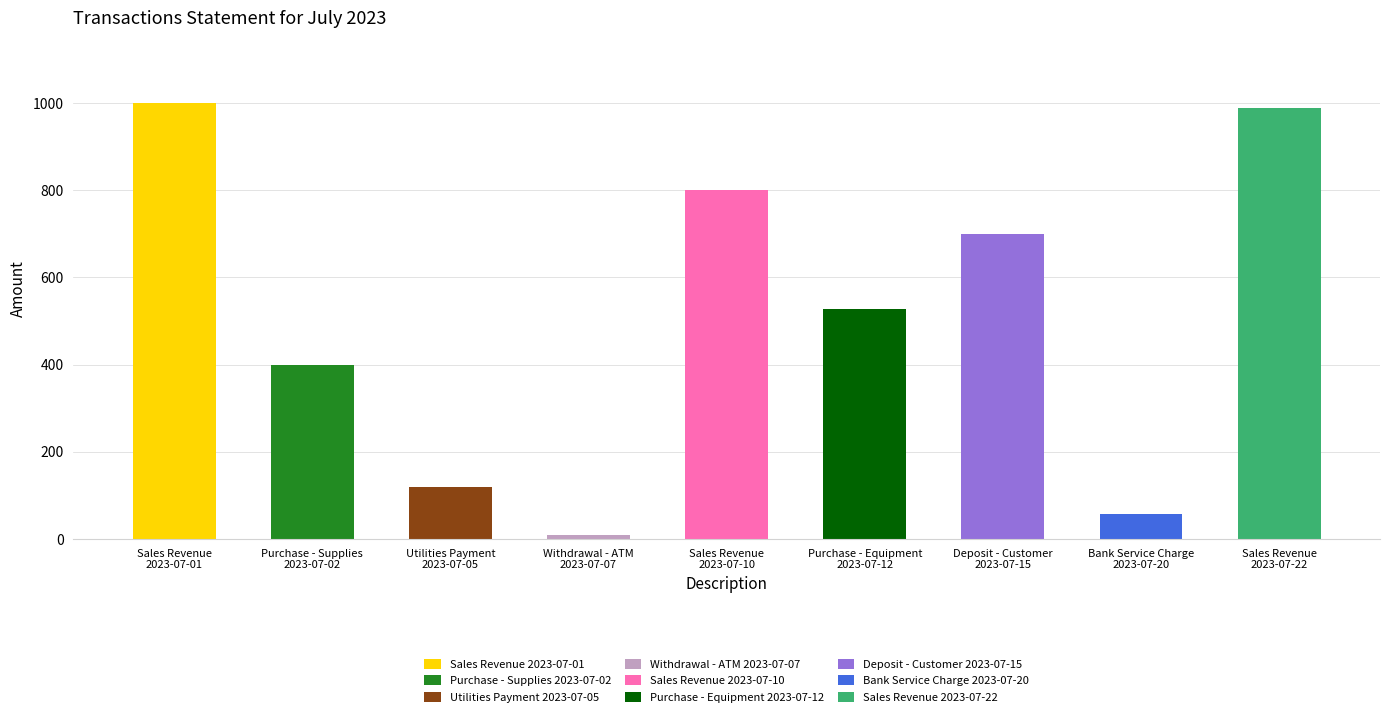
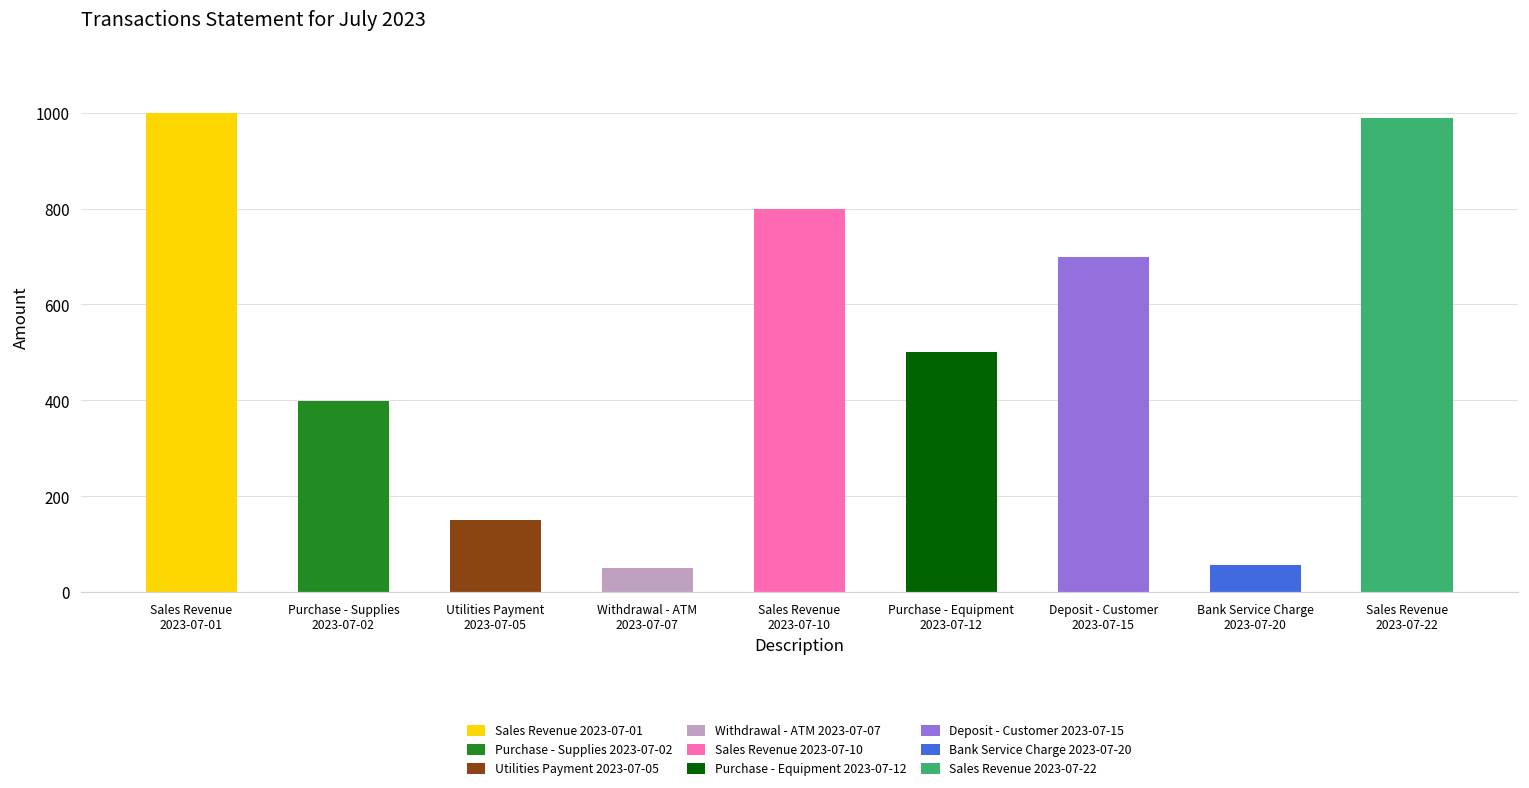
Utilities Payment 2023-07-05: 120 -> 150
Withdrawal - ATM 2023-07-07: 10 -> 50
Purchase - Equipment 2023-07-12: 530 -> 500
